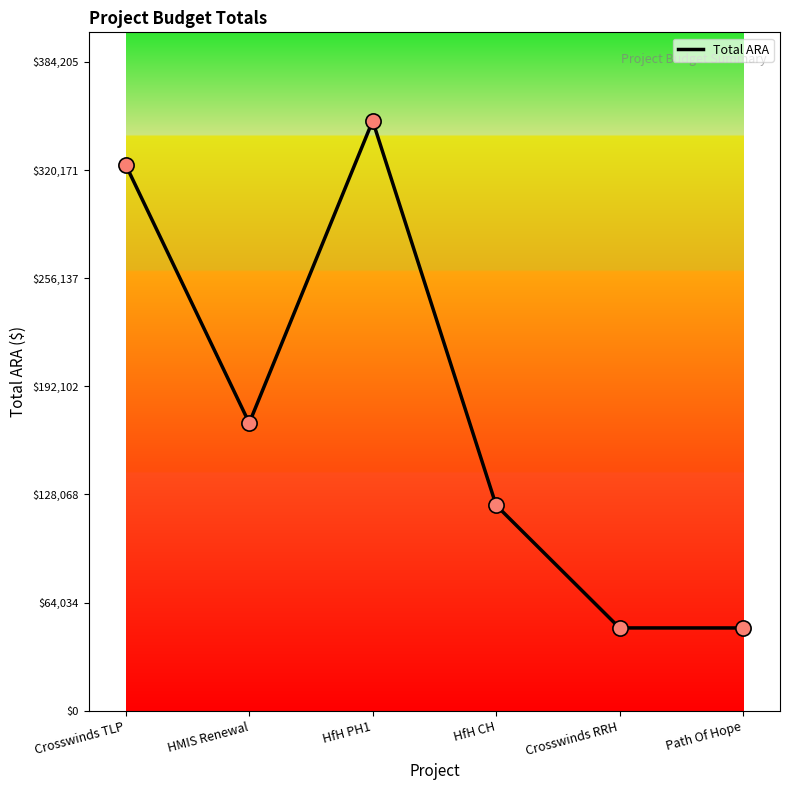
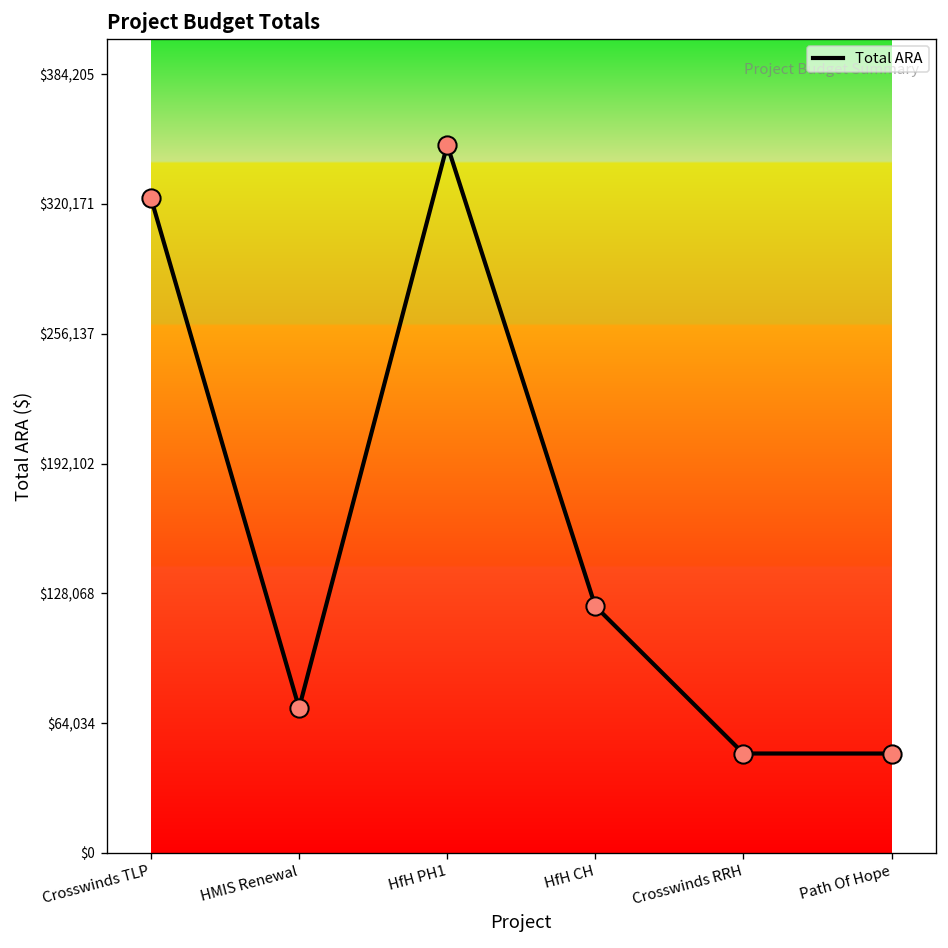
HMIS Renewal: $170,000 -> $71,000
